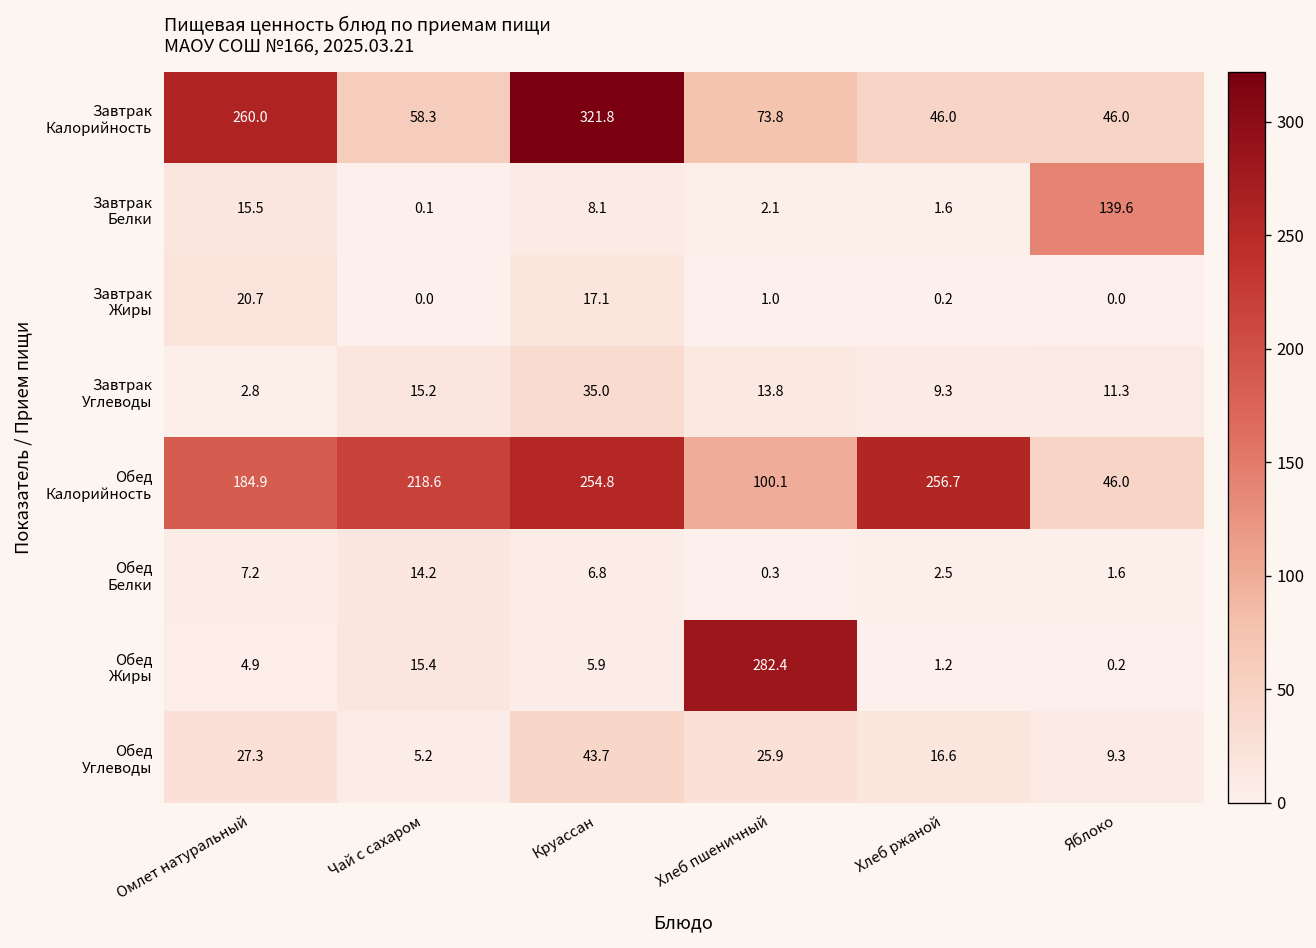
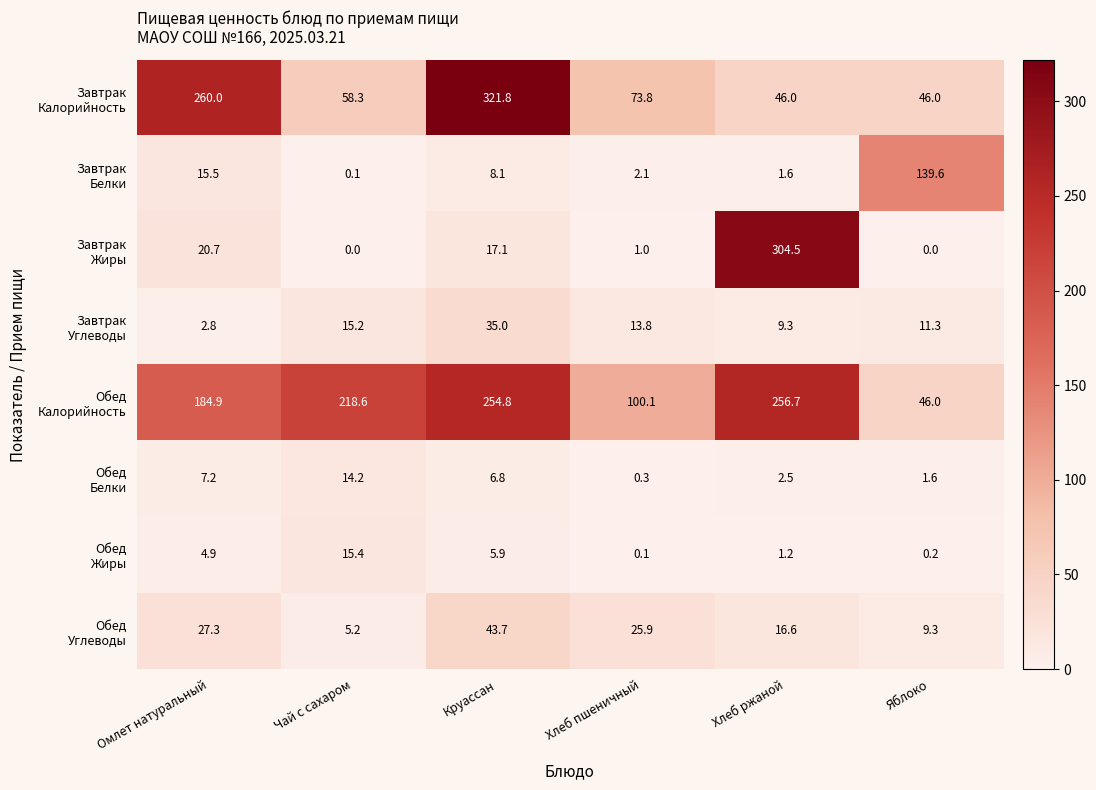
Завтрак Жиры, Хлеб ржаной: 0.2 -> 304.5
Обед Жиры, Хлеб пшеничный: 282.4 -> 0.1
